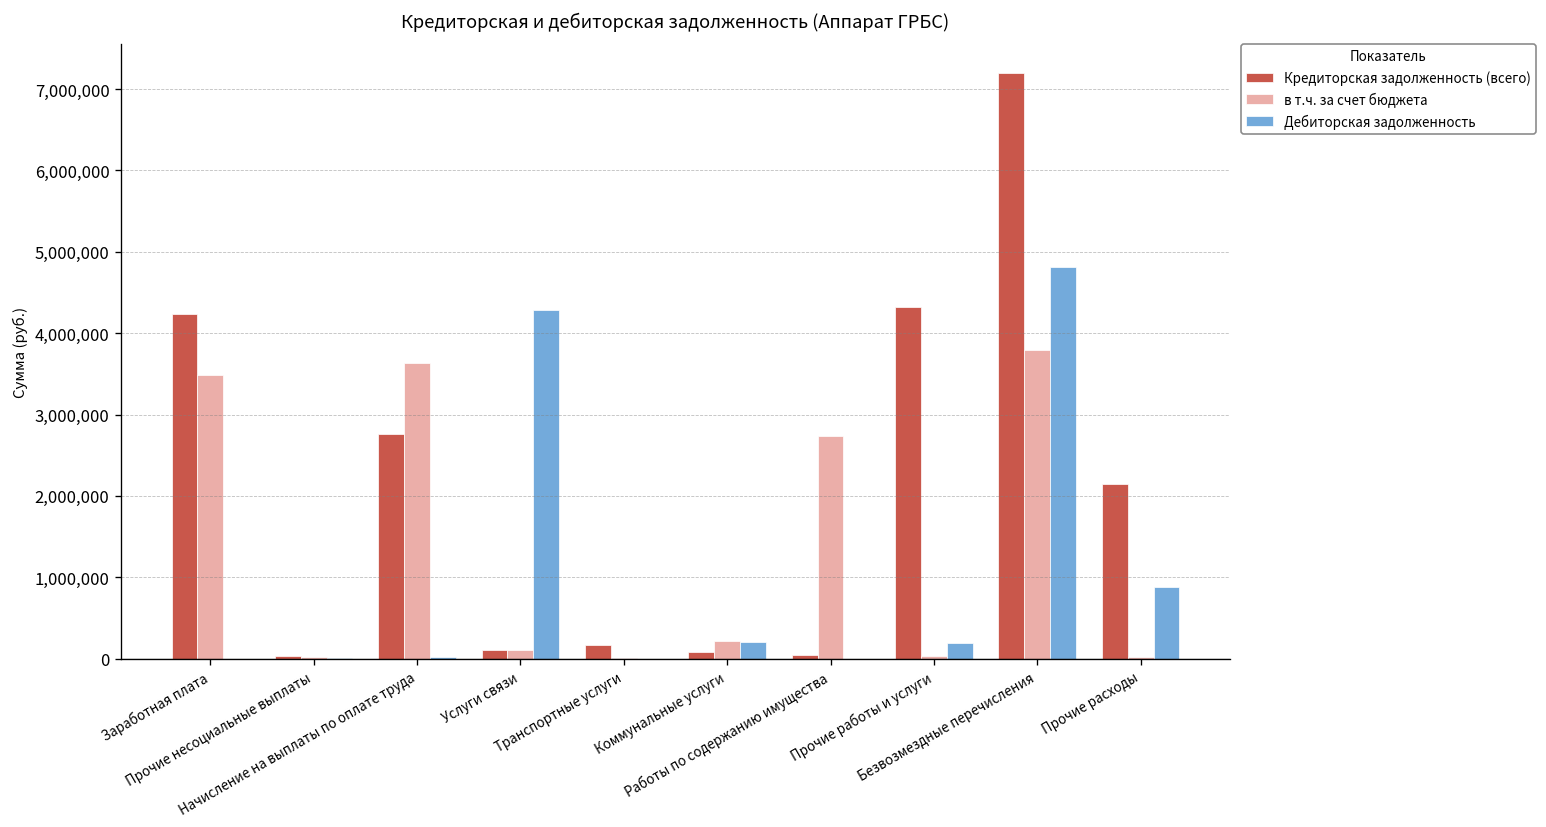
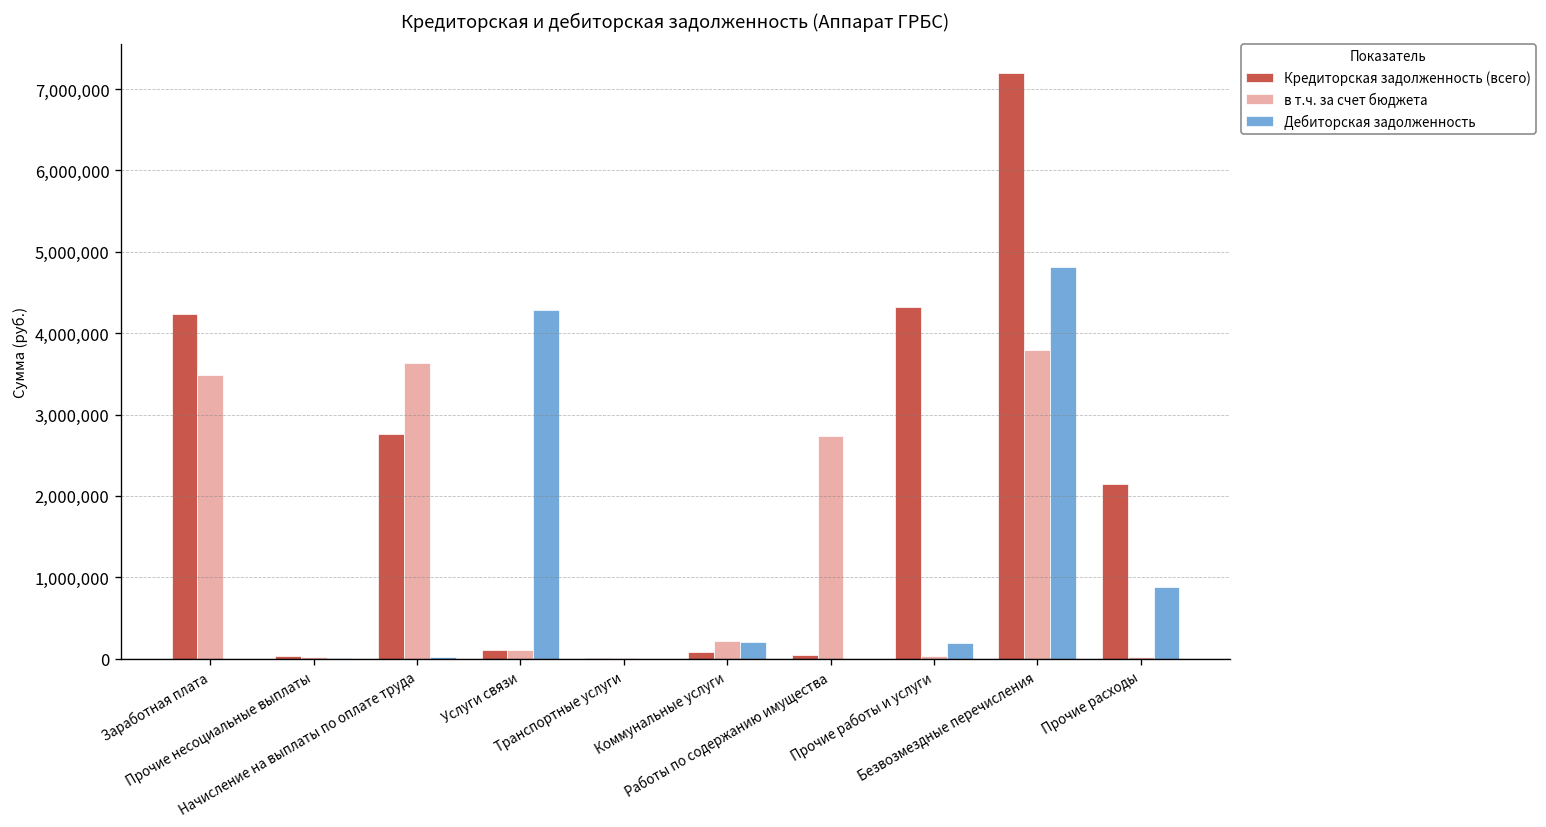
Кредиторская задолженность (всего), Транспортные услуги: 200,000 -> 0
